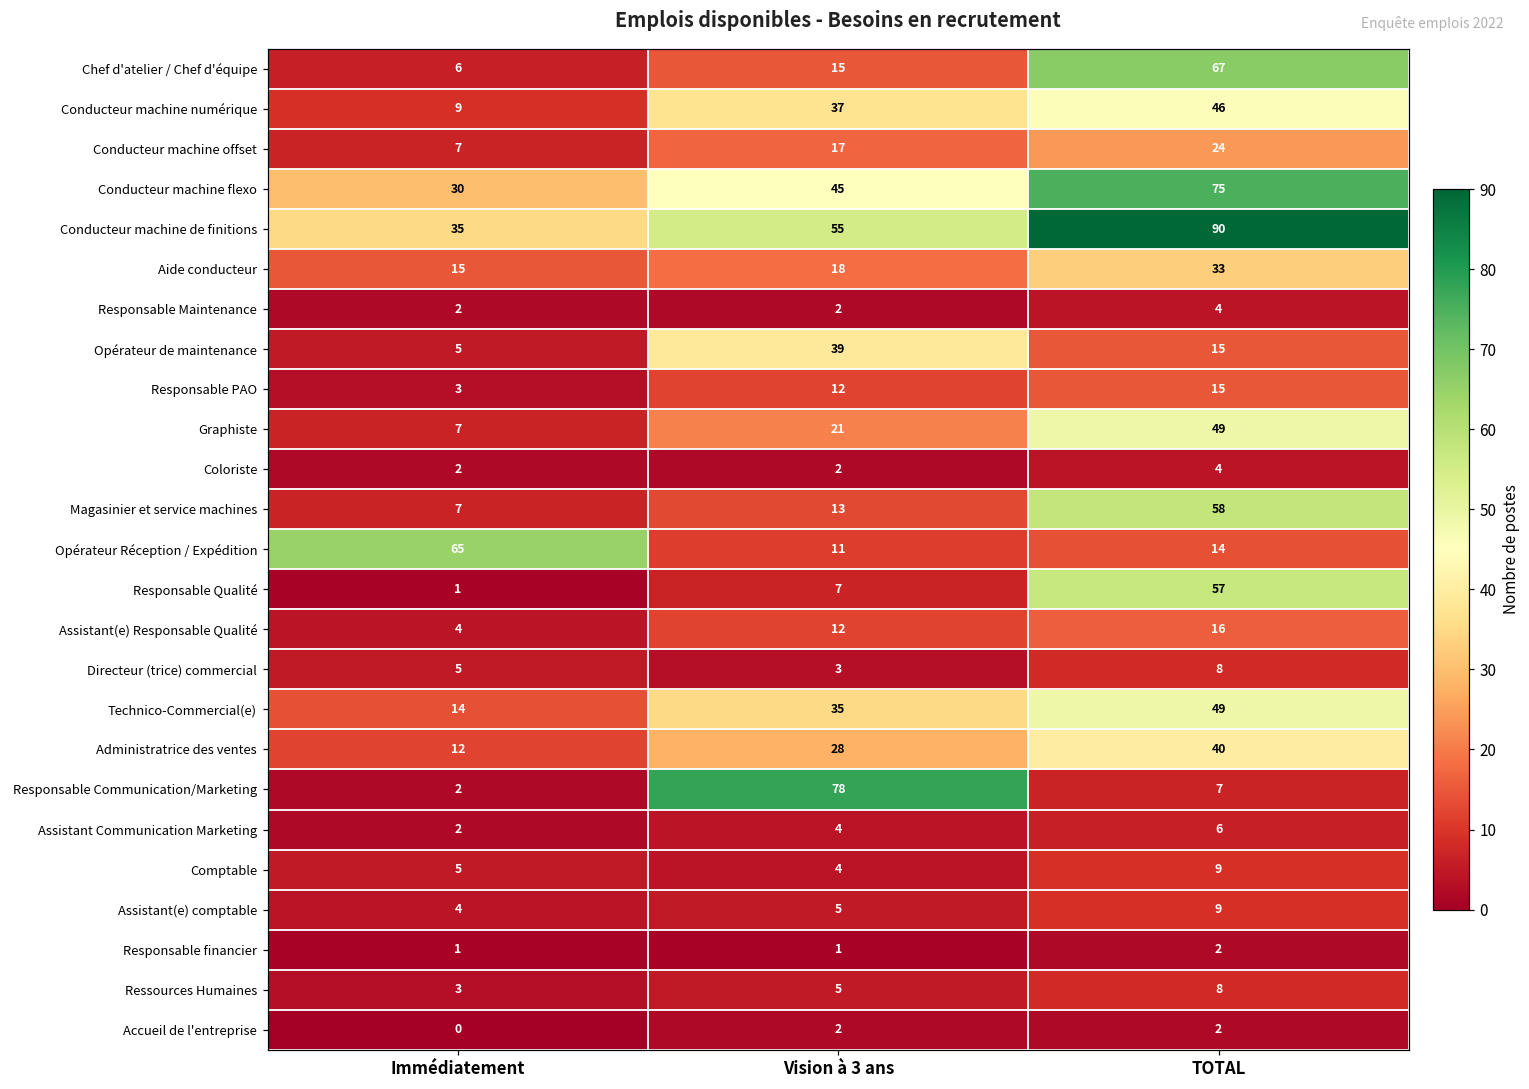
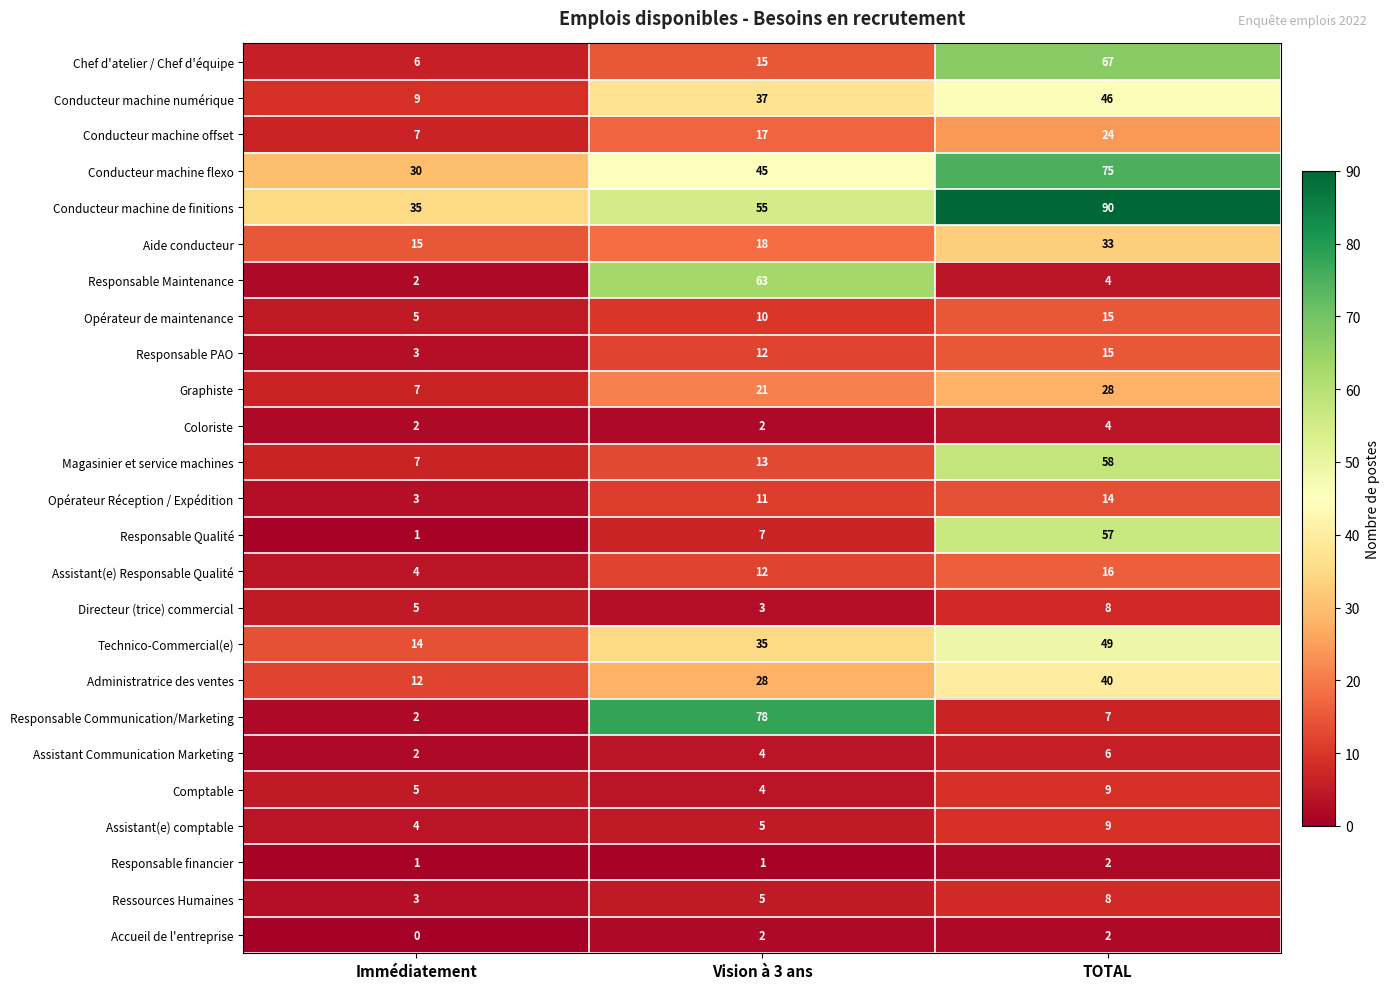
Responsable Maintenance, Vision à 3 ans: 2 -> 63
Opérateur de maintenance, Vision à 3 ans: 39 -> 10
Graphiste, TOTAL: 49 -> 28
Opérateur Réception / Expédition, Immédiatement: 65 -> 3
